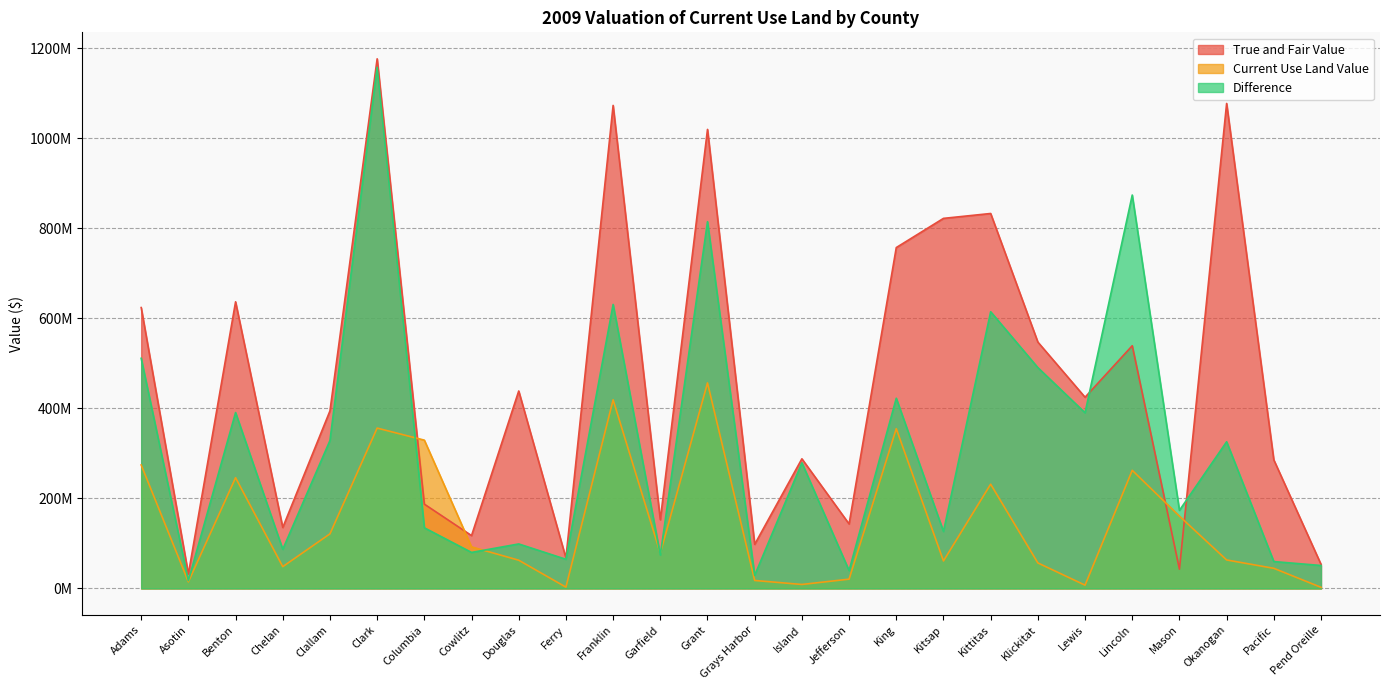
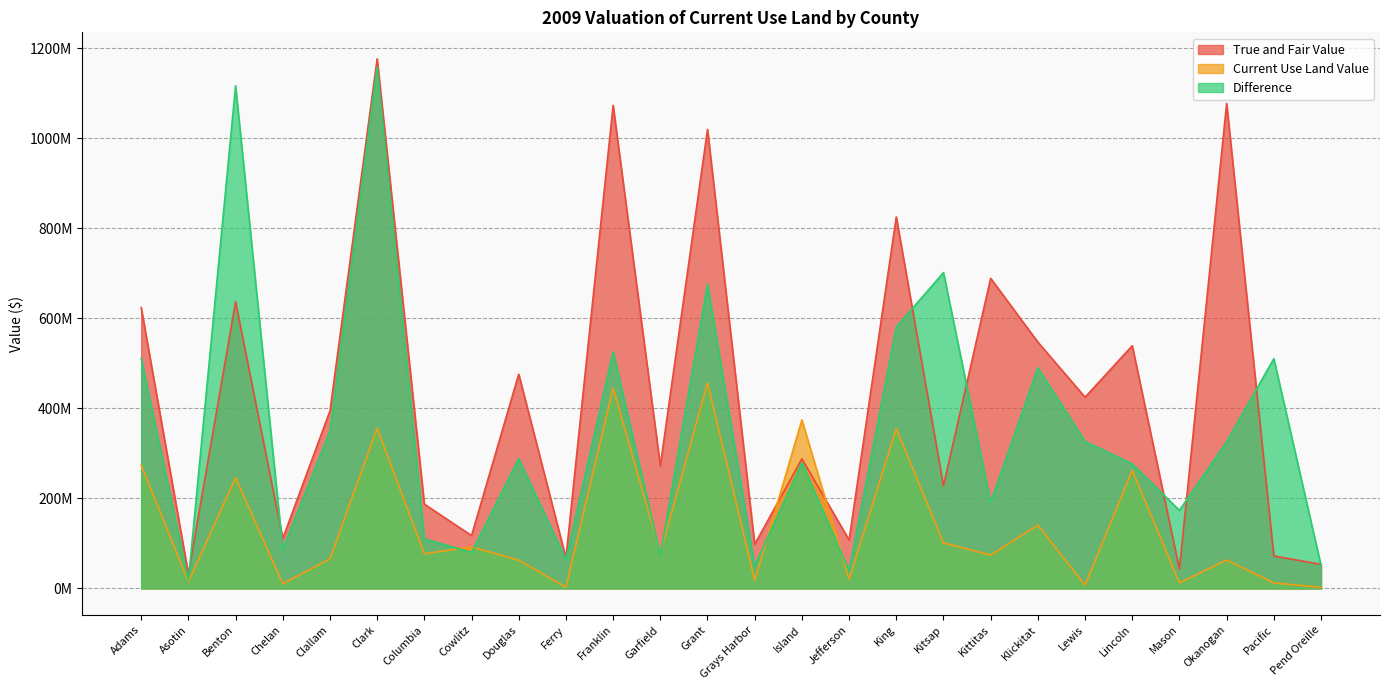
Difference, Benton: 390000000 -> 1120000000
True and Fair Value, Chelan: 140000000 -> 110000000
Current Use Land Value, Chelan: 50000000 -> 10000000
Current Use Land Value, Clallam: 120000000 -> 70000000
Difference, Clallam: 330000000 -> 350000000
Current Use Land Value, Columbia: 330000000 -> 80000000
Difference, Columbia: 130000000 -> 110000000
True and Fair Value, Douglas: 440000000 -> 480000000
Difference, Douglas: 100000000 -> 290000000
Current Use Land Value, Franklin: 420000000 -> 450000000
Difference, Franklin: 630000000 -> 530000000
True and Fair Value, Garfield: 150000000 -> 270000000
Difference, Grant: 810000000 -> 680000000
Difference, Grays Harbor: 30000000 -> 50000000
Current Use Land Value, Island: 10000000 -> 370000000
True and Fair Value, Jefferson: 140000000 -> 110000000
True and Fair Value, King: 760000000 -> 830000000
Difference, King: 420000000 -> 580000000
True and Fair Value, Kitsap: 820000000 -> 230000000
Current Use Land Value, Kitsap: 60000000 -> 100000000
Difference, Kitsap: 130000000 -> 700000000
True and Fair Value, Kittitas: 830000000 -> 690000000
Current Use Land Value, Kittitas: 230000000 -> 70000000
Difference, Kittitas: 610000000 -> 190000000
Current Use Land Value, Klickitat: 60000000 -> 140000000
Difference, Lewis: 390000000 -> 330000000
Difference, Lincoln: 870000000 -> 280000000
Current Use Land Value, Mason: 160000000 -> 10000000
True and Fair Value, Pacific: 290000000 -> 70000000
Current Use Land Value, Pacific: 40000000 -> 10000000
Difference, Pacific: 60000000 -> 510000000
